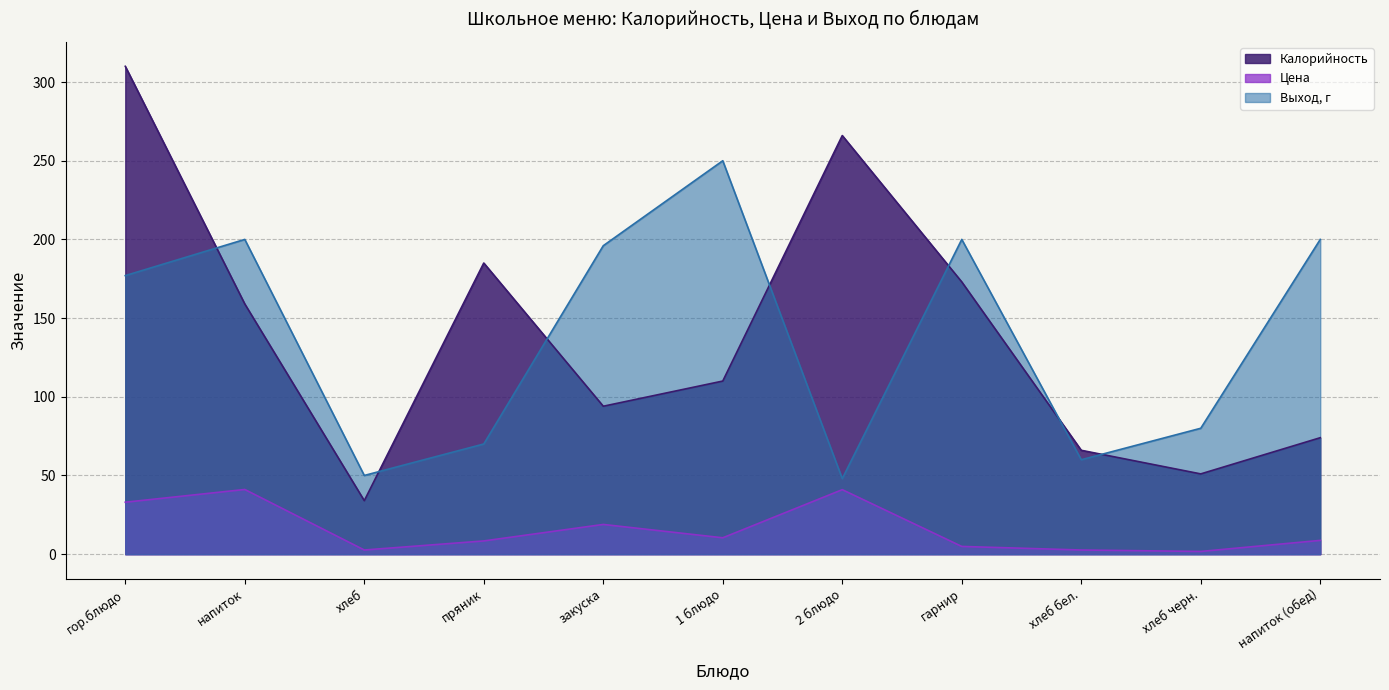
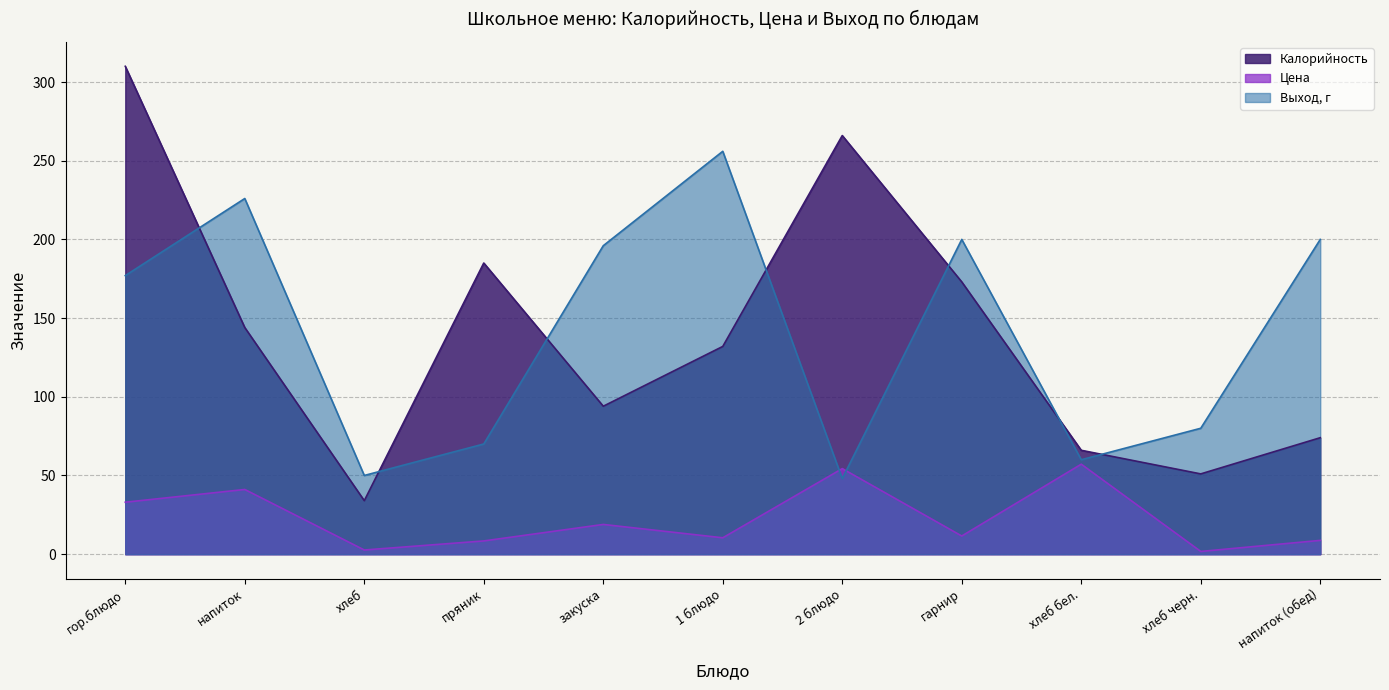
Калорийность, напиток: 159 -> 144
Выход, г, напиток: 200 -> 226
Калорийность, 1 блюдо: 110 -> 132
Выход, г, 1 блюдо: 250 -> 256
Цена, 2 блюдо: 41 -> 54
Цена, гарнир: 5 -> 12
Цена, хлеб бел.: 3 -> 57
